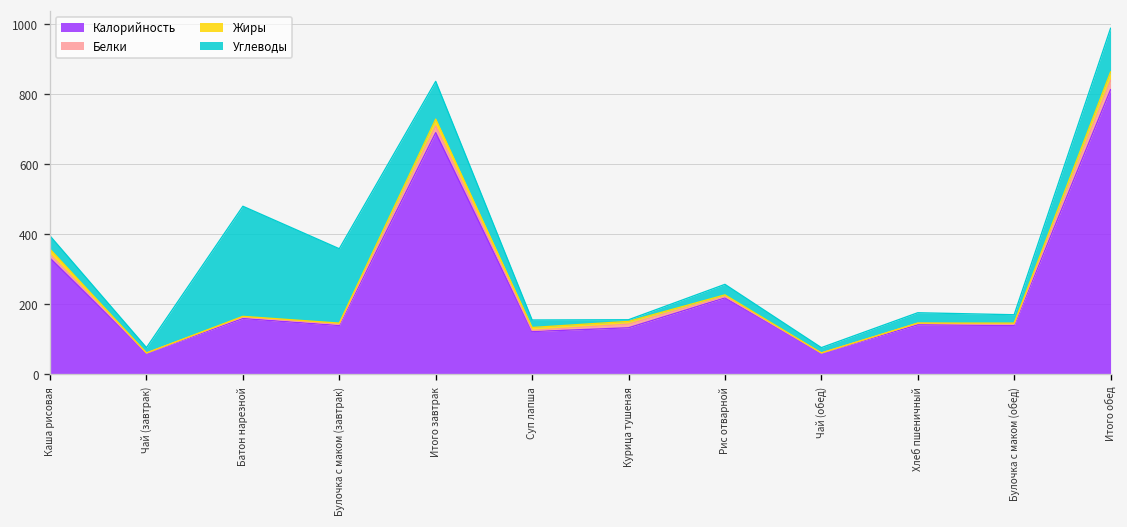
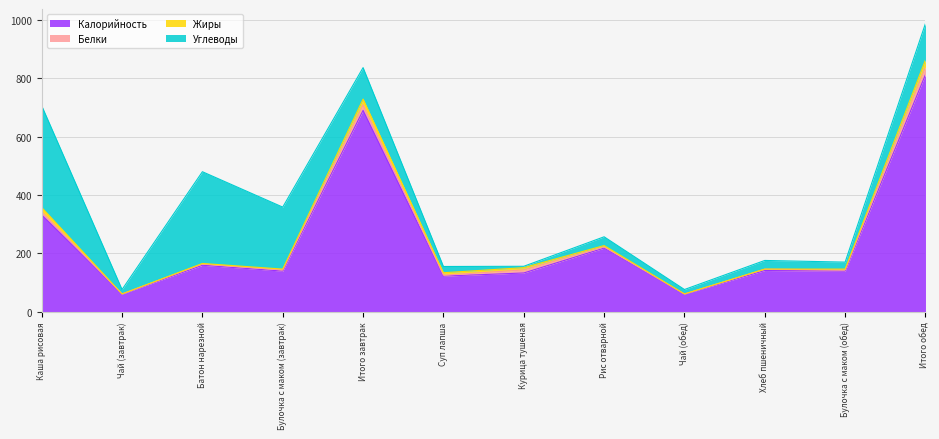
Углеводы, Каша рисовая: 40 -> 350
